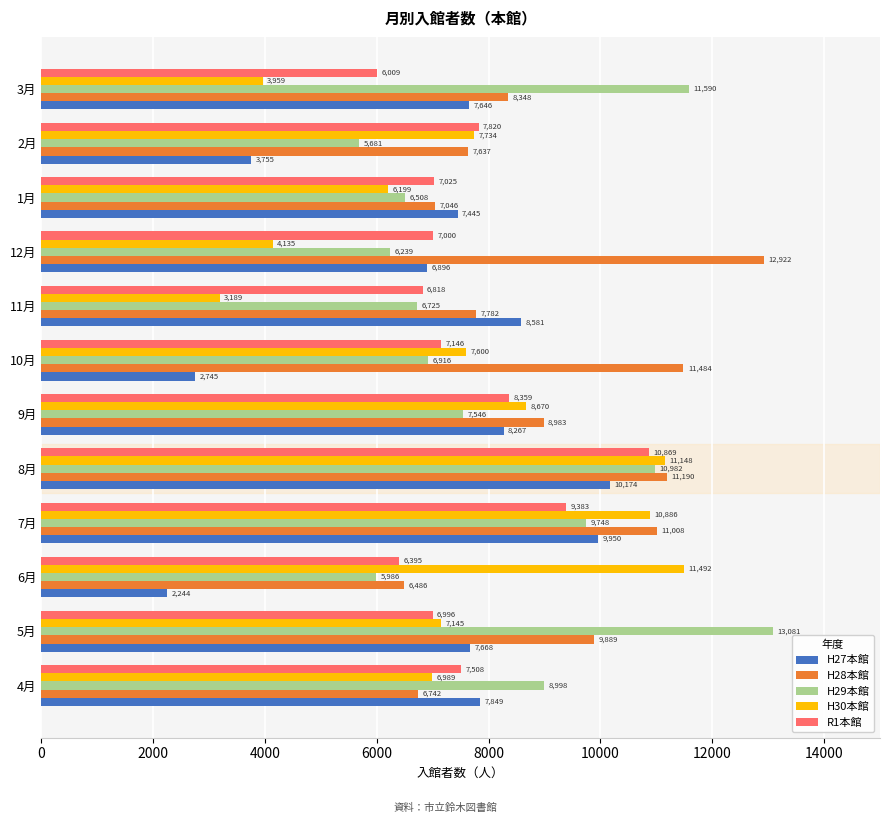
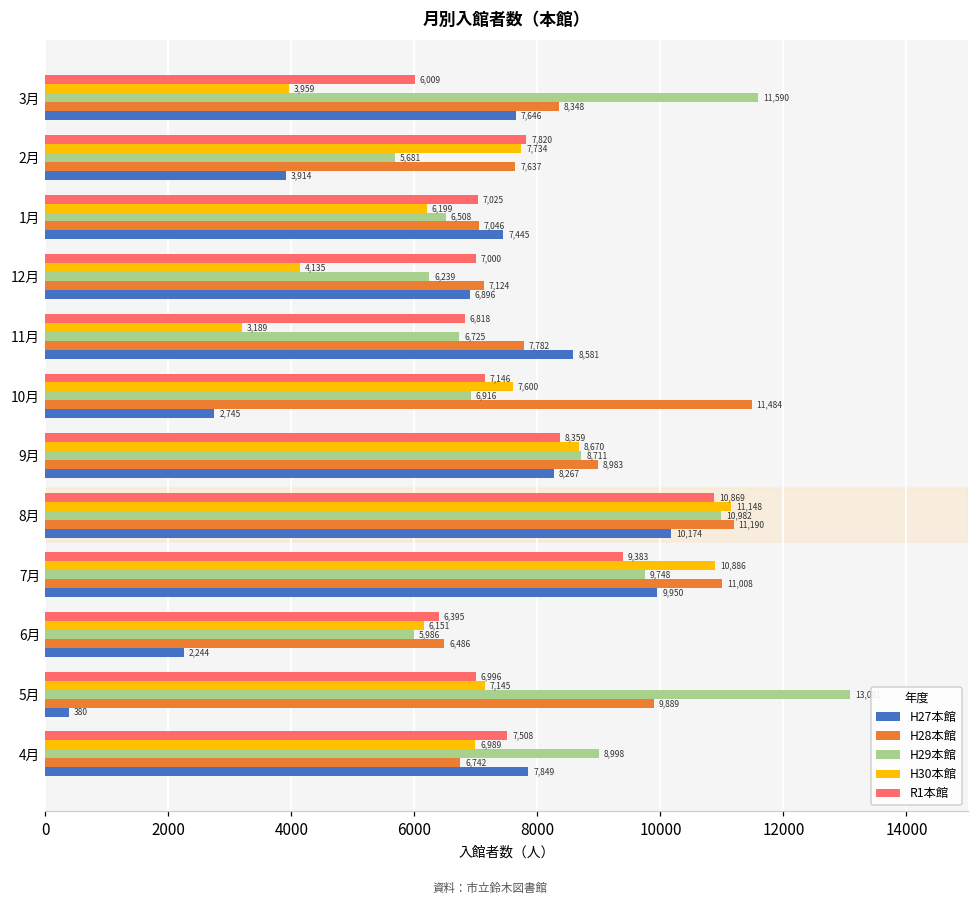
H27本館, 2月: 3,755 -> 3,914
H28本館, 12月: 12,922 -> 7,124
H29本館, 9月: 7,546 -> 8,711
H30本館, 6月: 11,492 -> 6,151
H27本館, 5月: 7,668 -> 380
